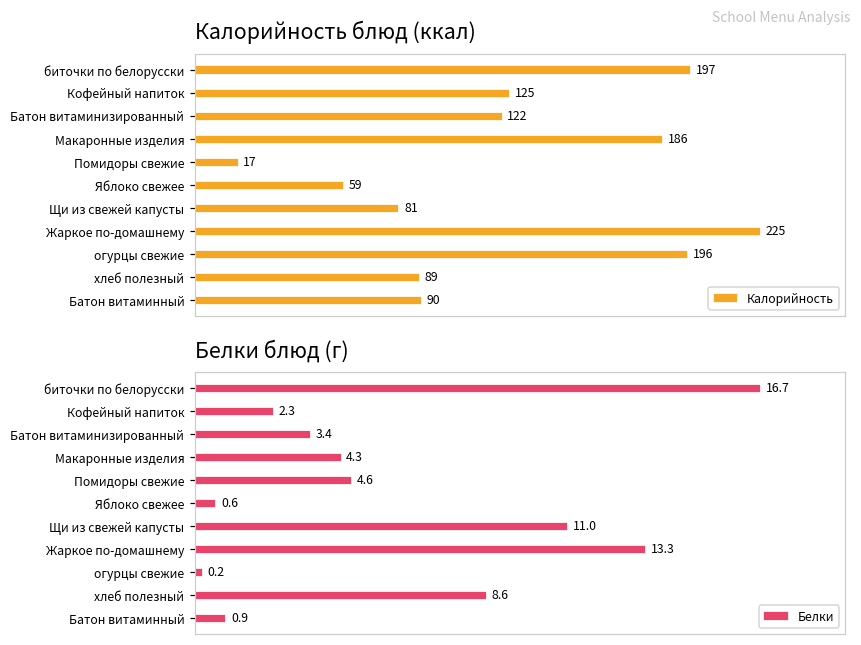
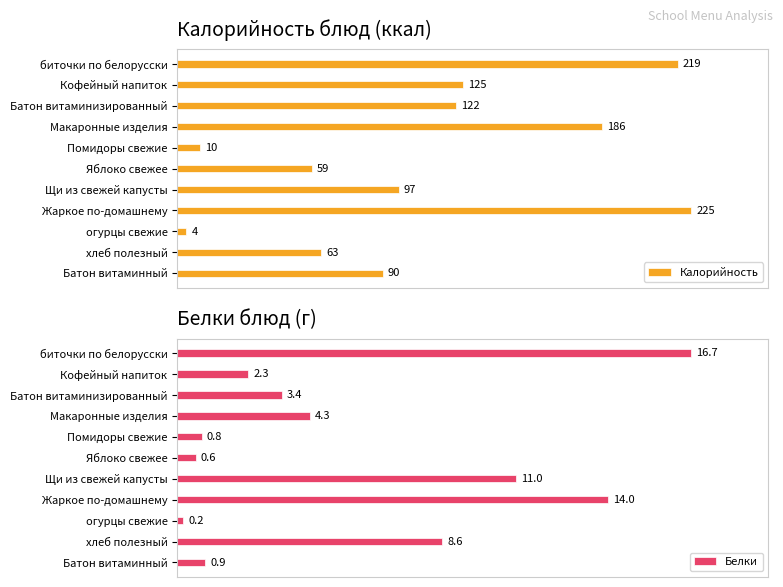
Калорийность блюд (ккал), биточки по белорусски: 197 -> 219
Калорийность блюд (ккал), Помидоры свежие: 17 -> 10
Калорийность блюд (ккал), Щи из свежей капусты: 81 -> 97
Калорийность блюд (ккал), огурцы свежие: 196 -> 4
Калорийность блюд (ккал), хлеб полезный: 89 -> 63
Белки блюд (г), Помидоры свежие: 4.6 -> 0.8
Белки блюд (г), Жаркое по-домашнему: 13.3 -> 14.0
